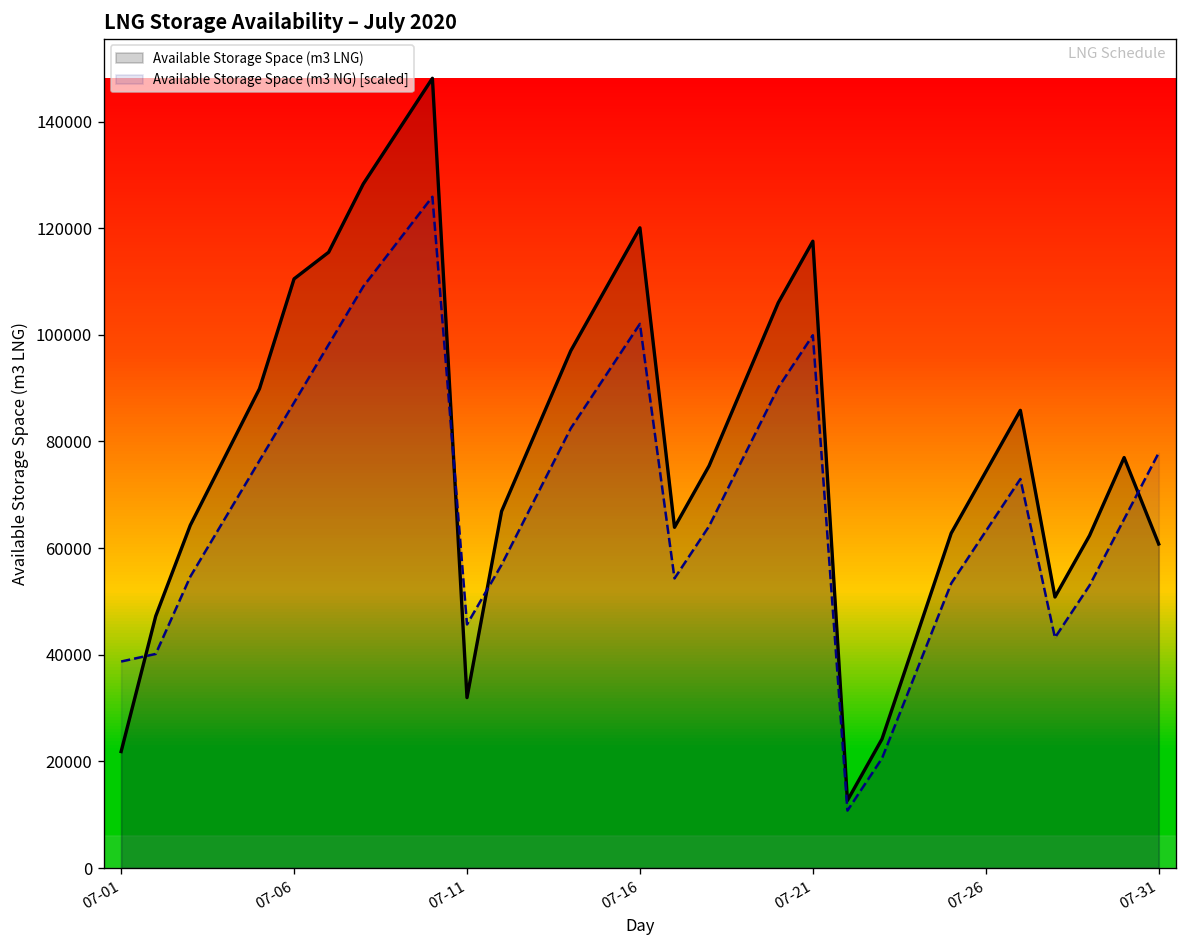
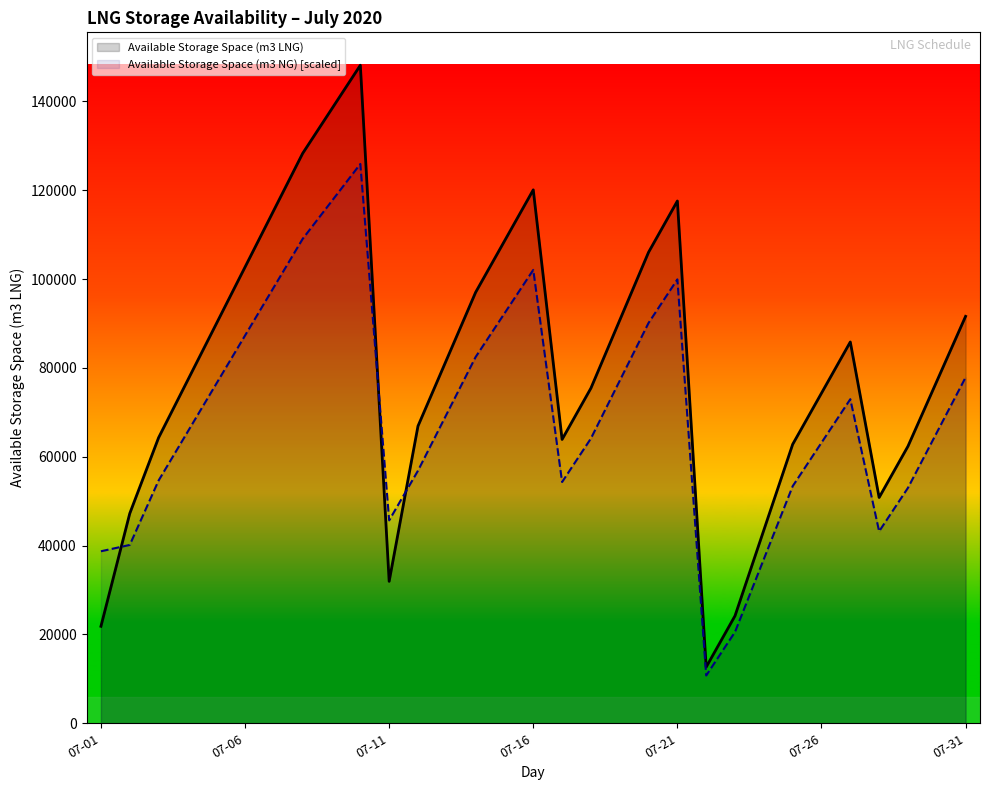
Available Storage Space (m3 LNG), 07-06: 110000 -> 103000
Available Storage Space (m3 LNG), 07-31: 61000 -> 92000
